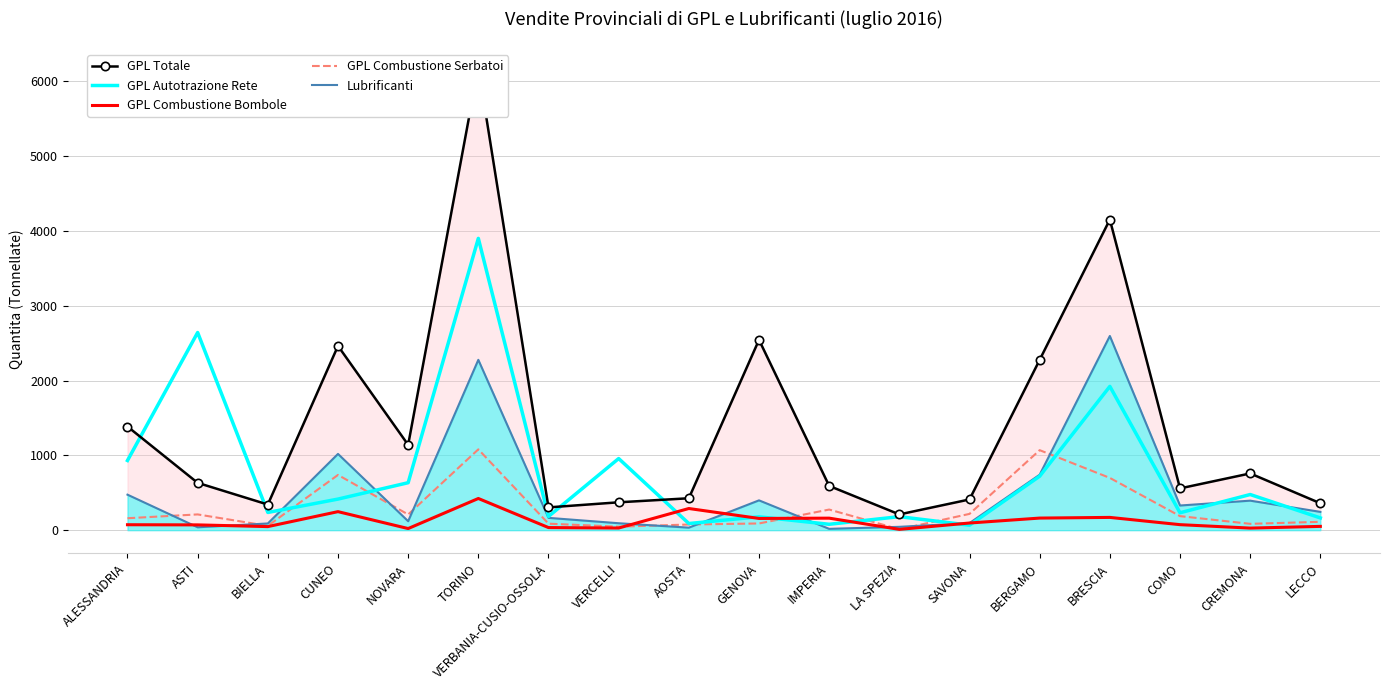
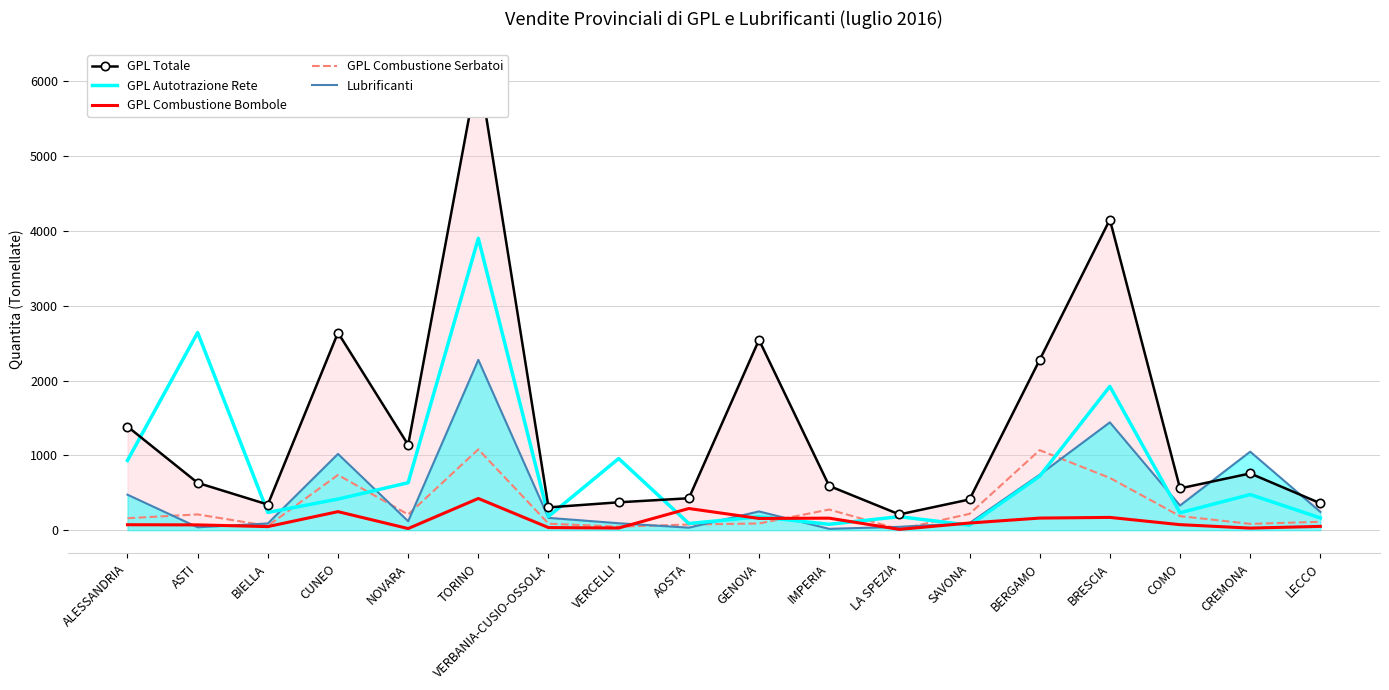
GPL Totale, CUNEO: 2500 -> 2600
Lubrificanti, GENOVA: 400 -> 300
Lubrificanti, BRESCIA: 2600 -> 1400
Lubrificanti, CREMONA: 400 -> 1100
